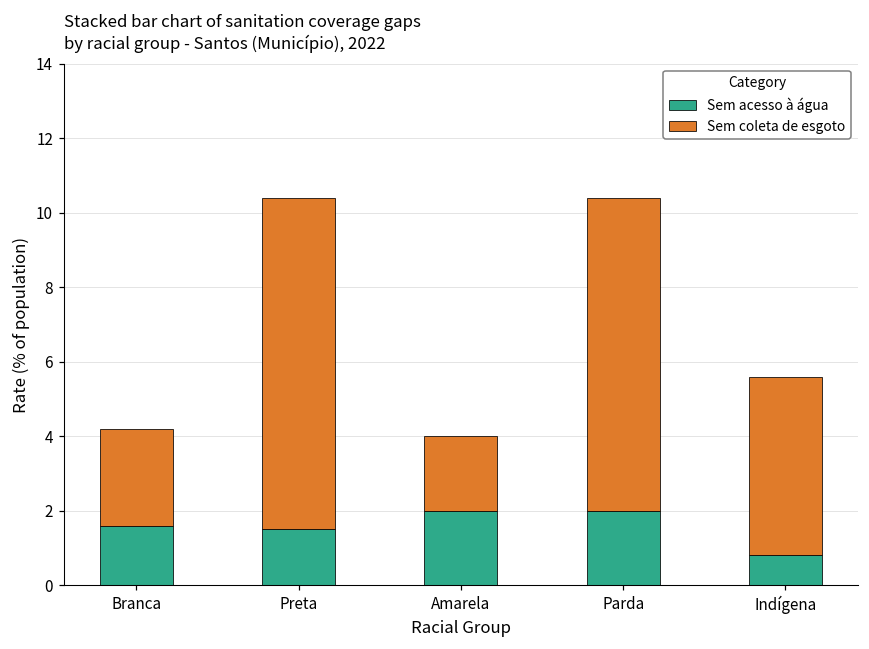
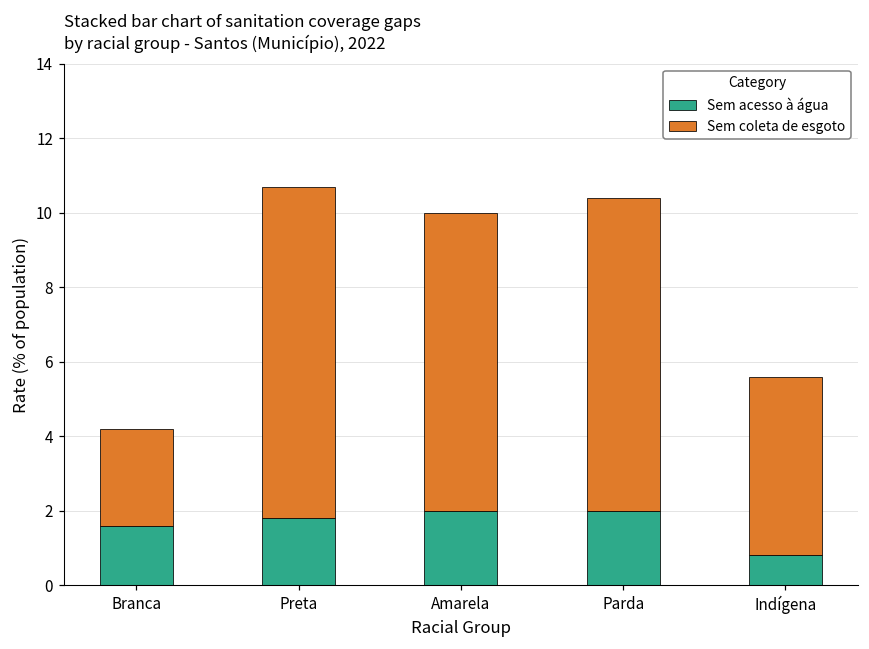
Sem acesso à água, Preta: 1.5 -> 1.8
Sem coleta de esgoto, Amarela: 2.0 -> 8.0
